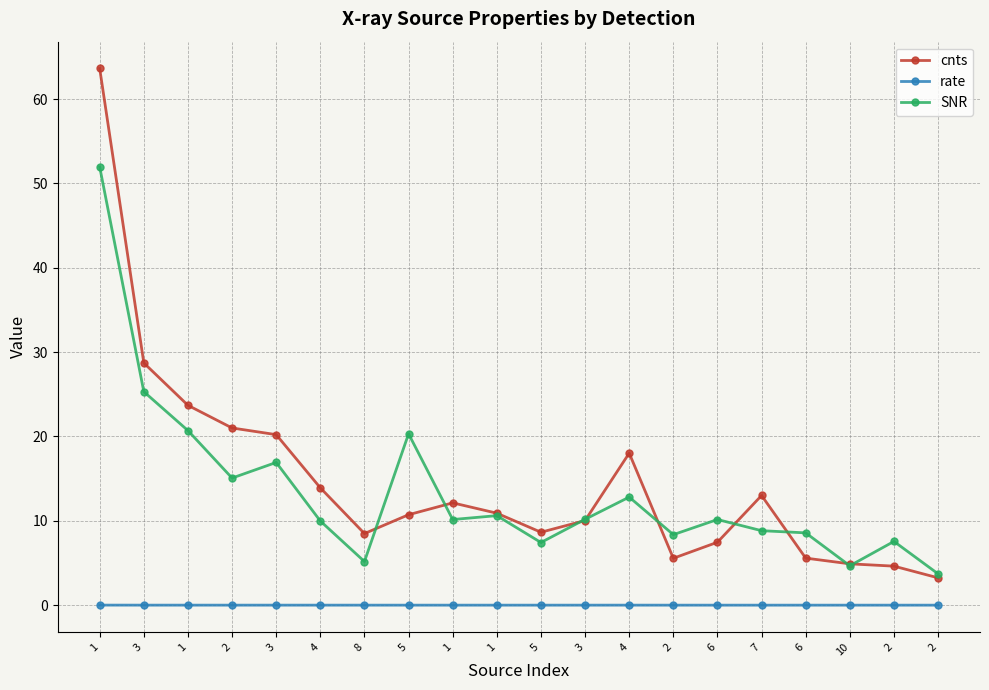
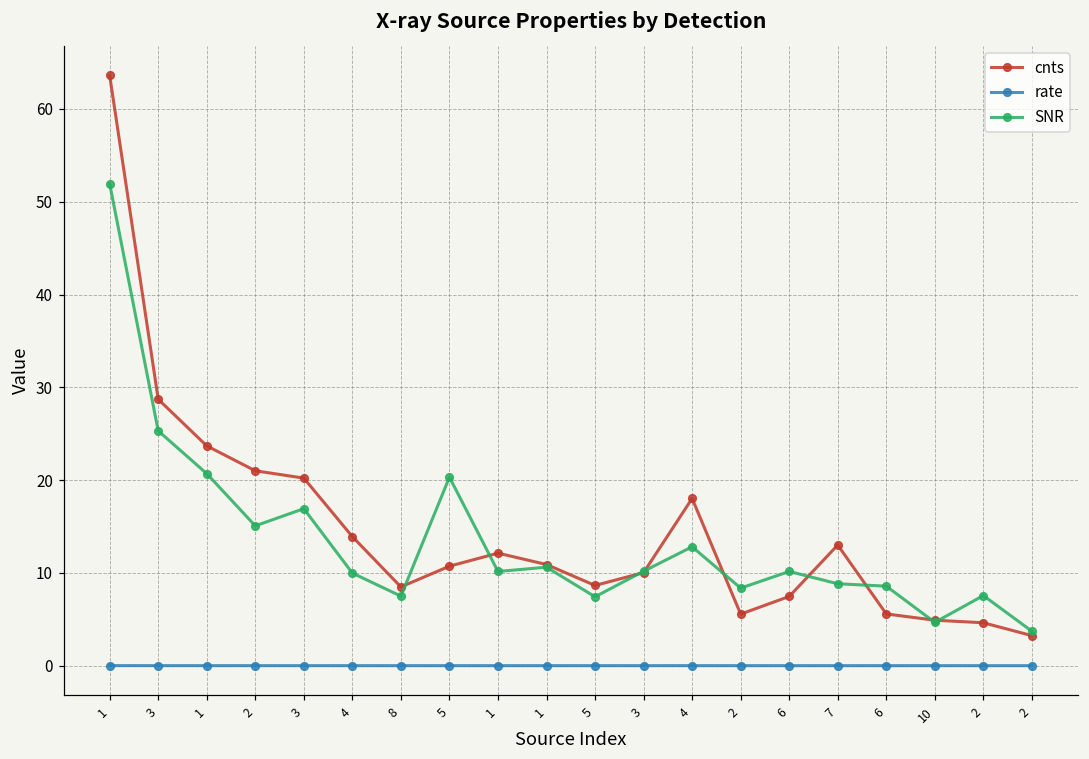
SNR, 8: 5 -> 7
